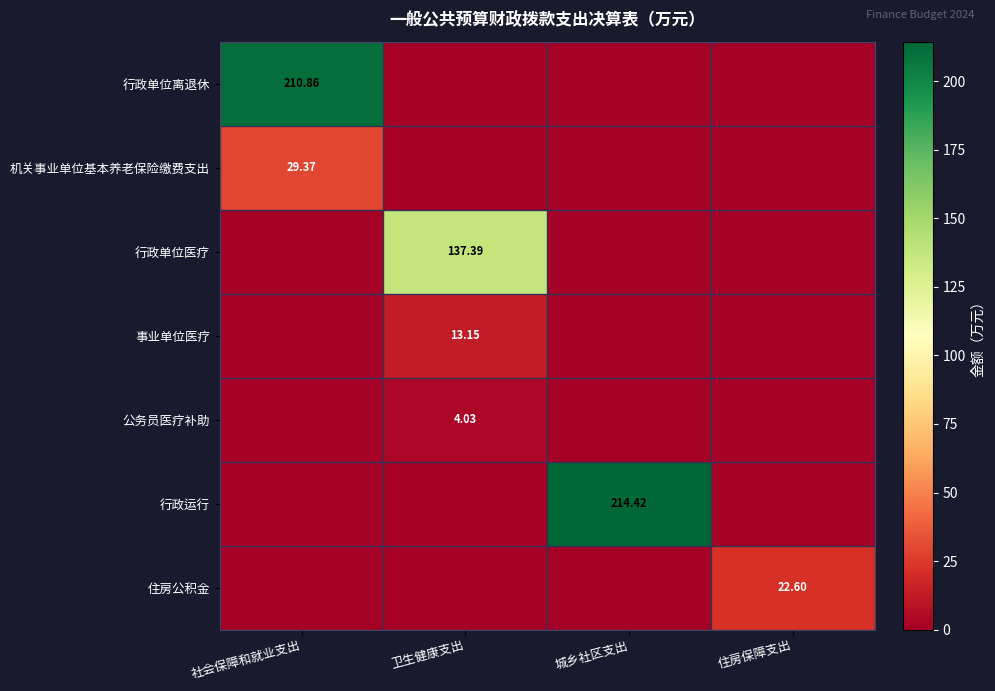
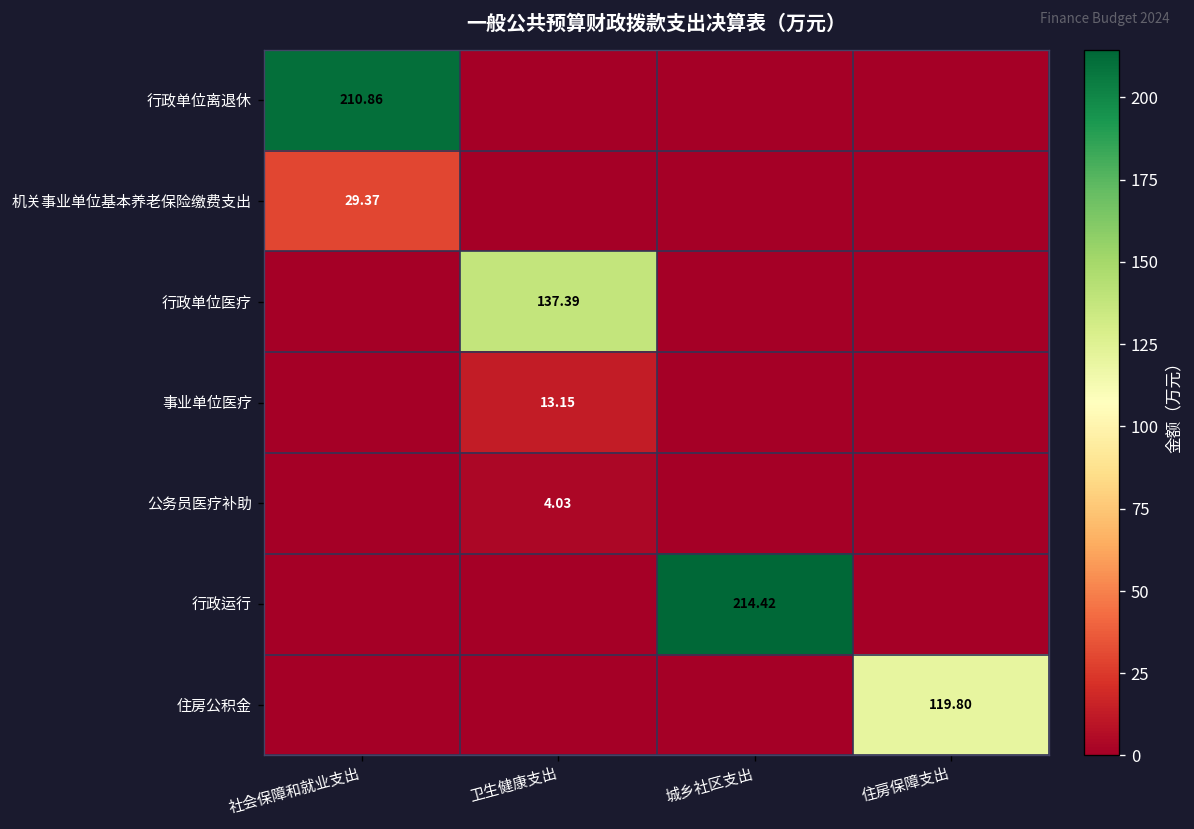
住房公积金, 住房保障支出: 22.60 -> 119.80
